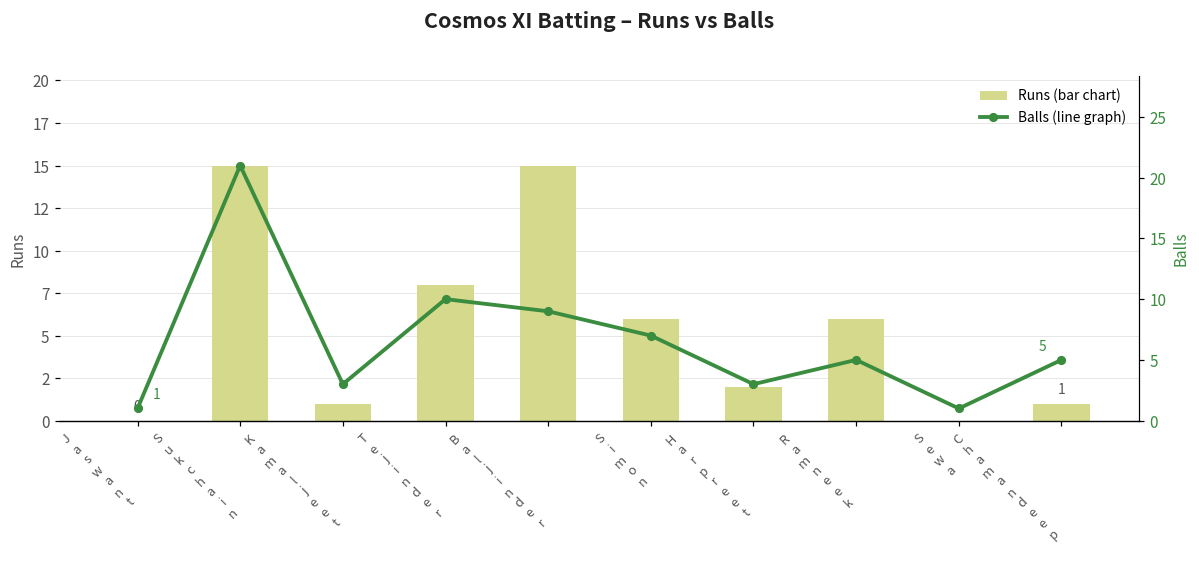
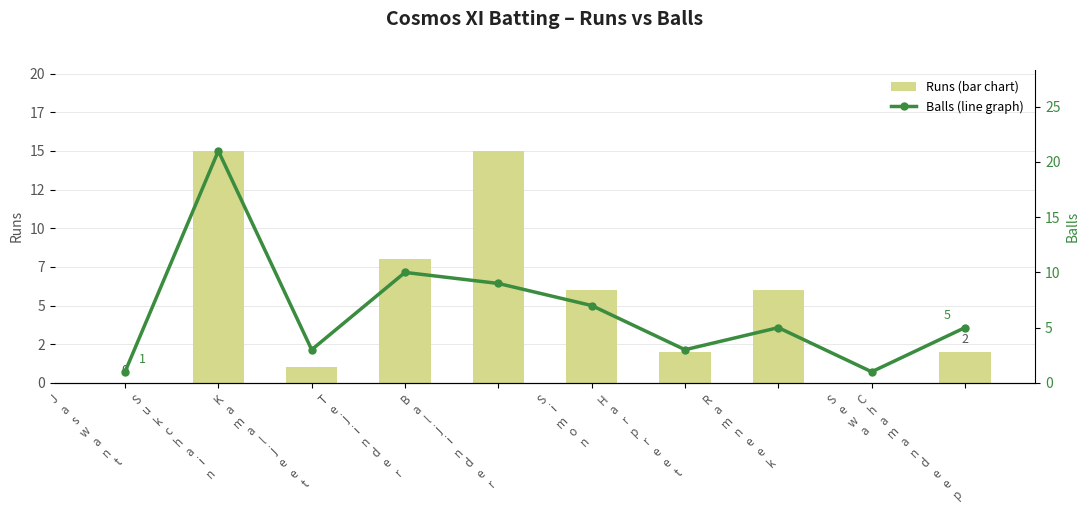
Runs (bar chart), C h a m a n d e e p: 1 -> 2
